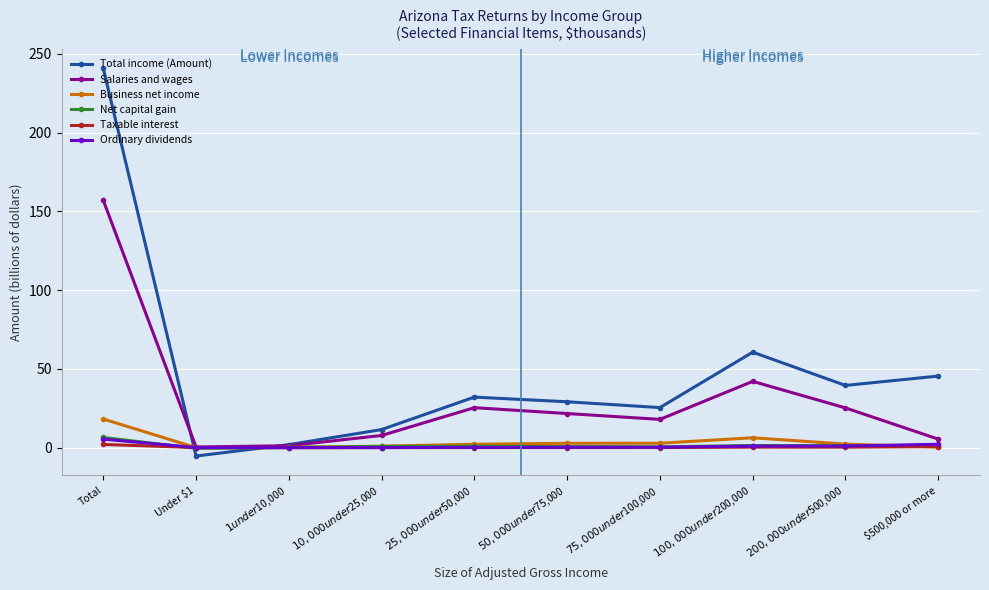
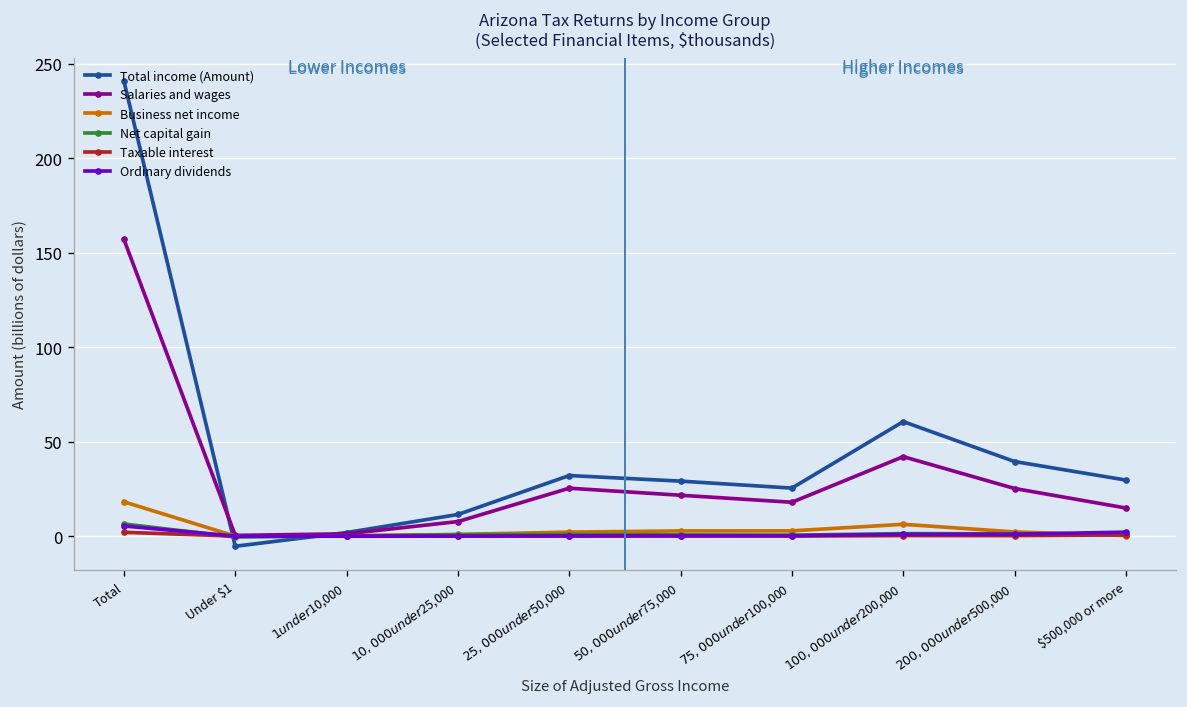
Total income (Amount), $500,000 or more: 46 -> 30
Salaries and wages, $500,000 or more: 5 -> 15
